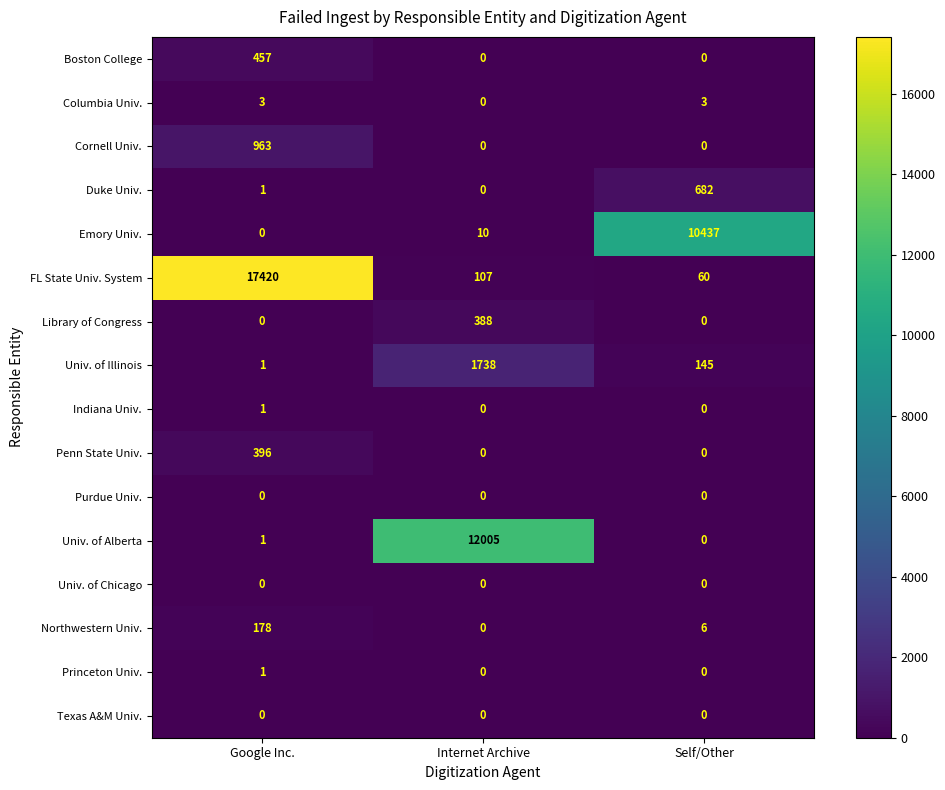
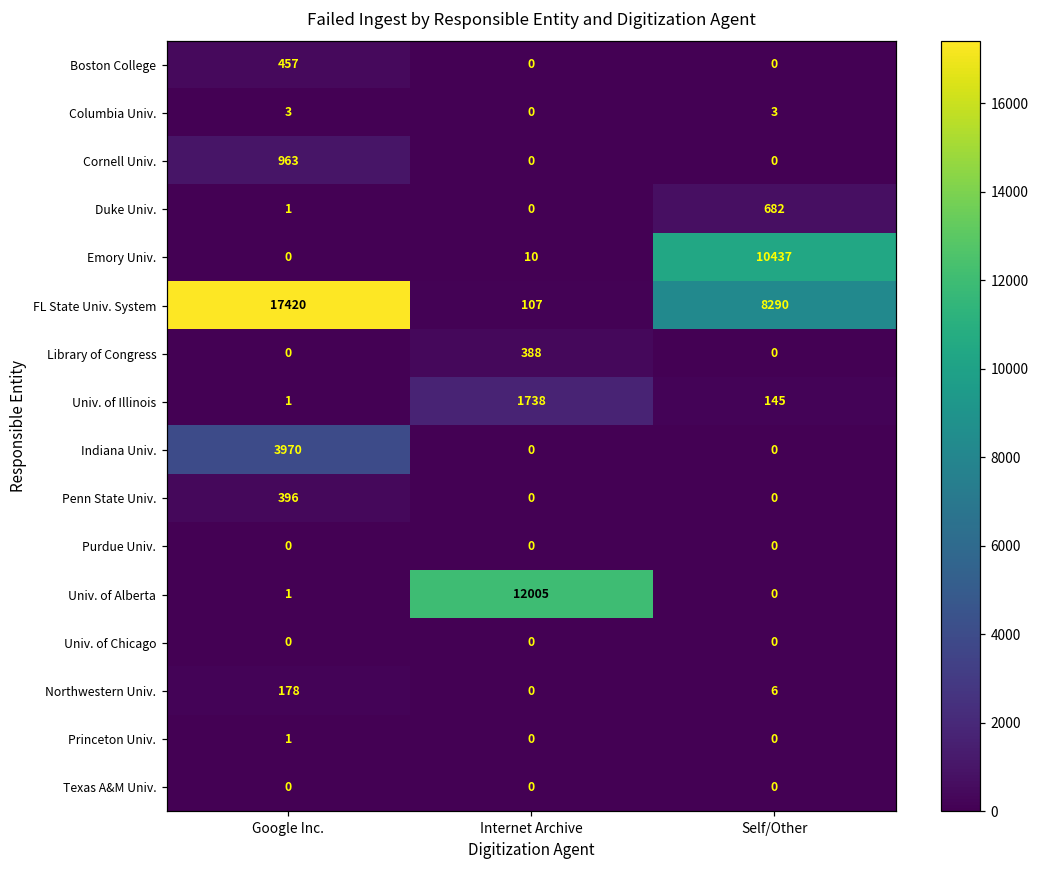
FL State Univ. System, Self/Other: 60 -> 8290
Indiana Univ., Google Inc.: 1 -> 3970
